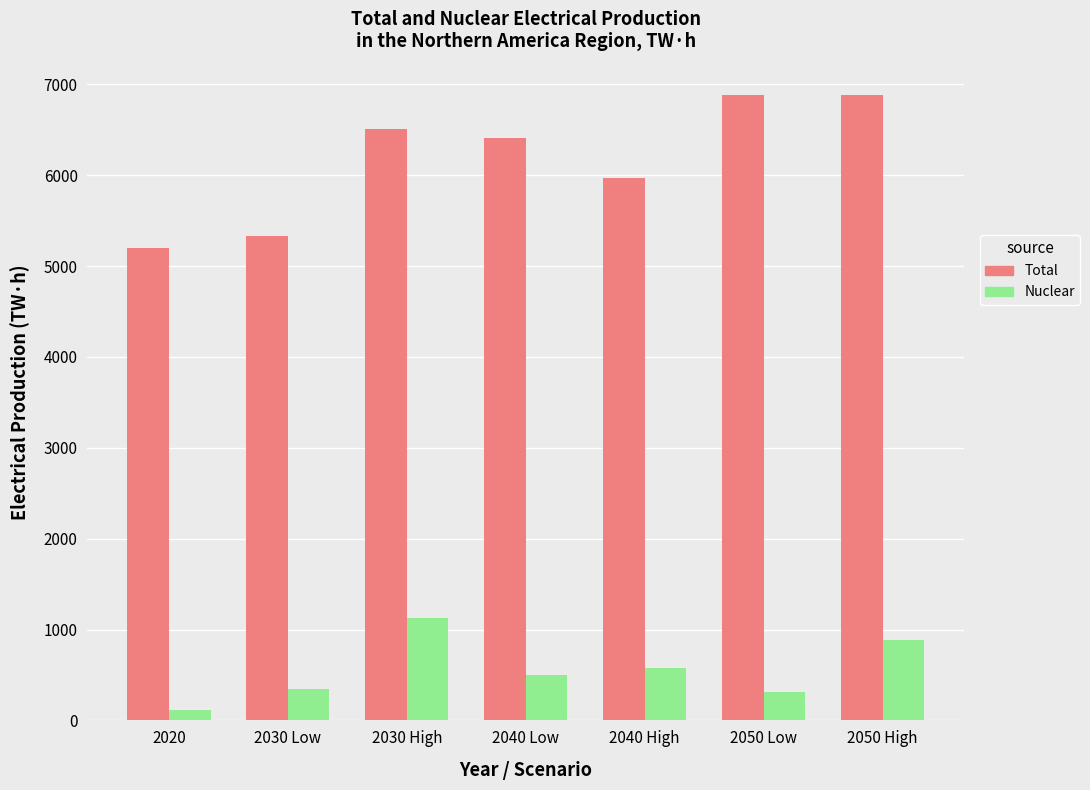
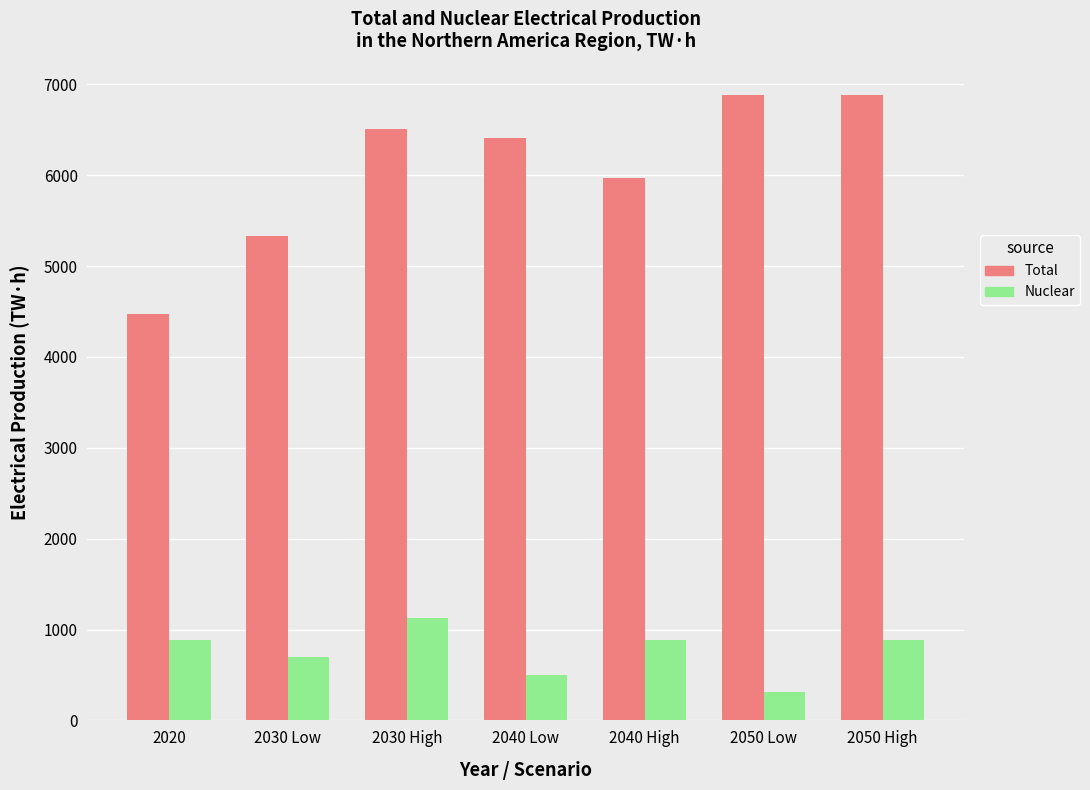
Total, 2020: 5200 -> 4500
Nuclear, 2020: 100 -> 900
Nuclear, 2030 Low: 300 -> 700
Nuclear, 2040 High: 600 -> 900
